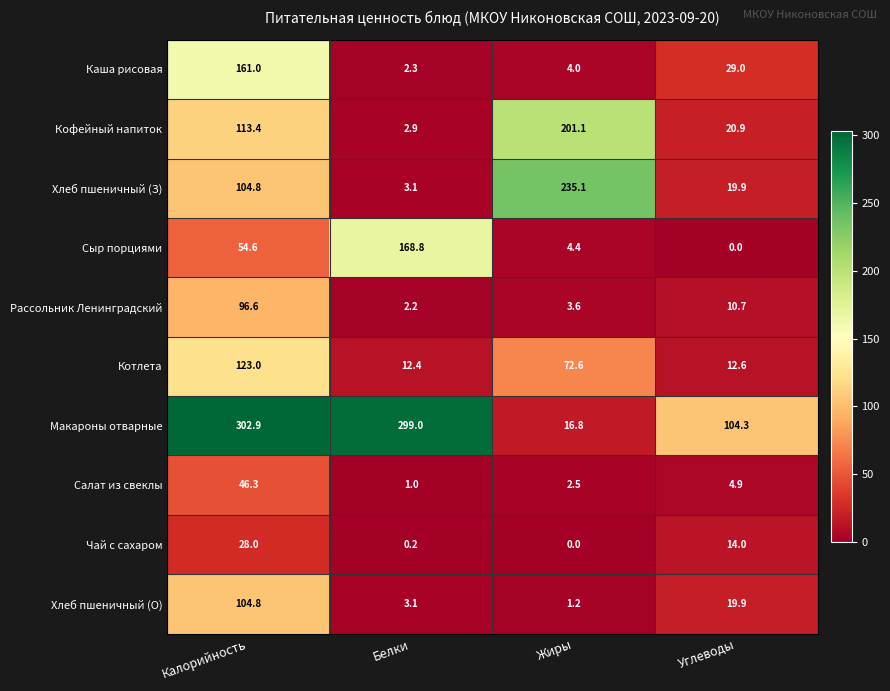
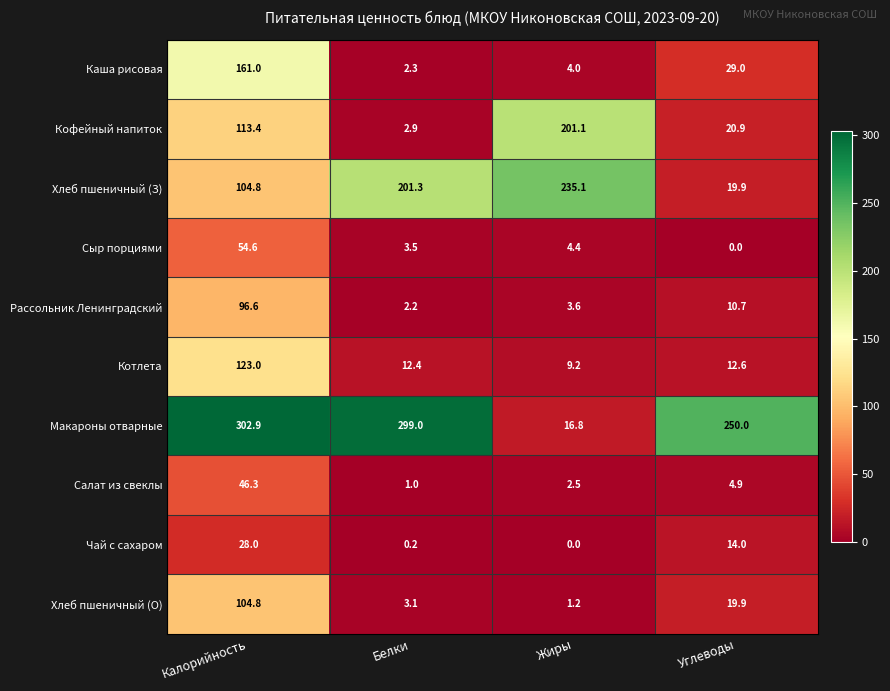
Хлеб пшеничный (З), Белки: 3.1 -> 201.3
Сыр порциями, Белки: 168.8 -> 3.5
Котлета, Жиры: 72.6 -> 9.2
Макароны отварные, Углеводы: 104.3 -> 250.0
